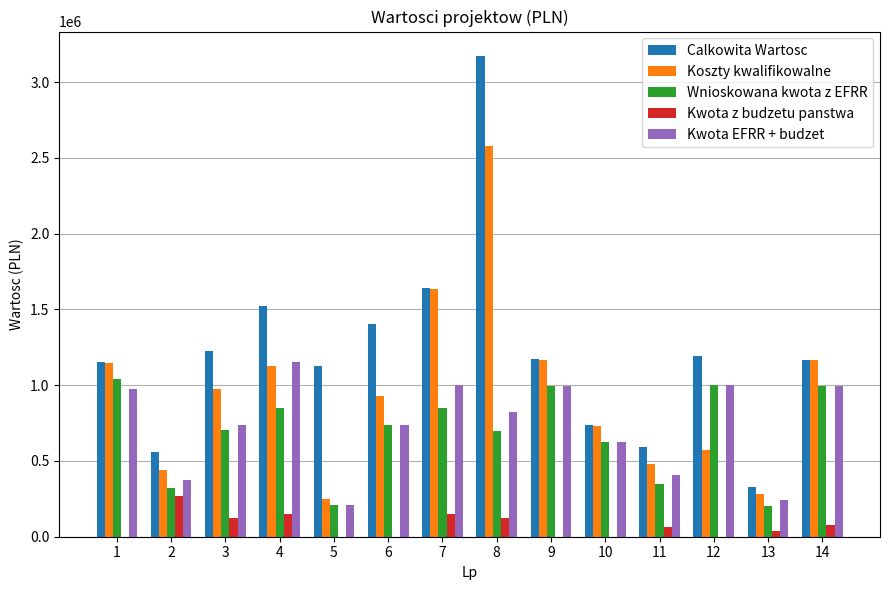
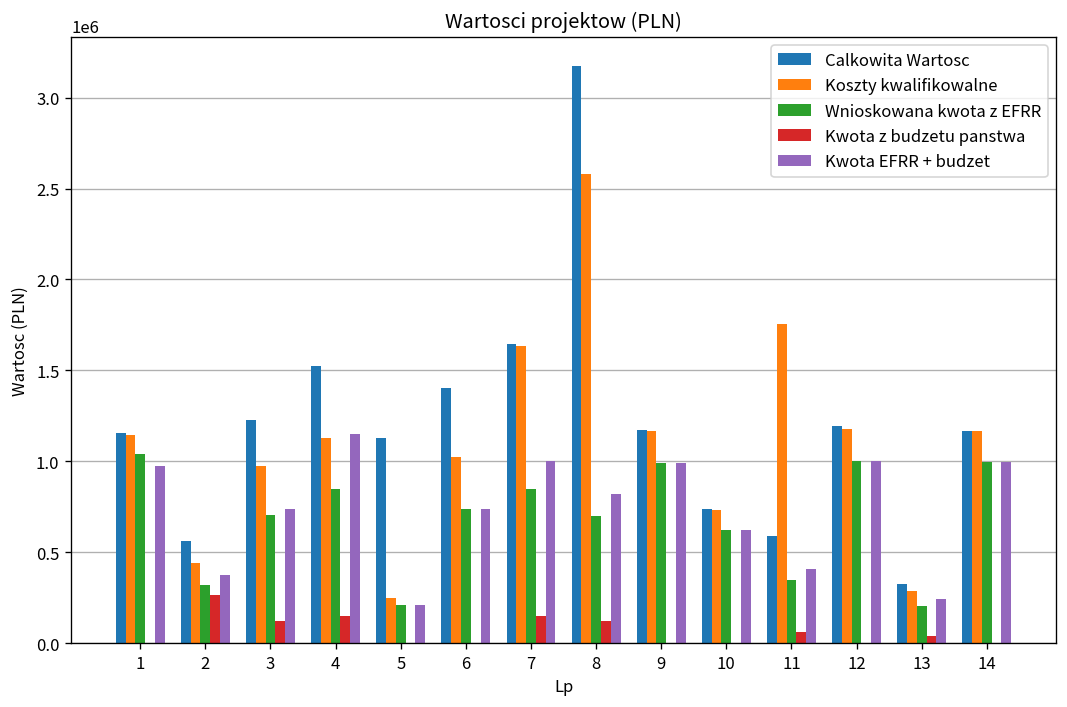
Koszty kwalifikowalne, 6: 930000 -> 1020000
Koszty kwalifikowalne, 11: 480000 -> 1760000
Koszty kwalifikowalne, 12: 570000 -> 1180000
Kwota z budzetu panstwa, 14: 80000 -> 0
